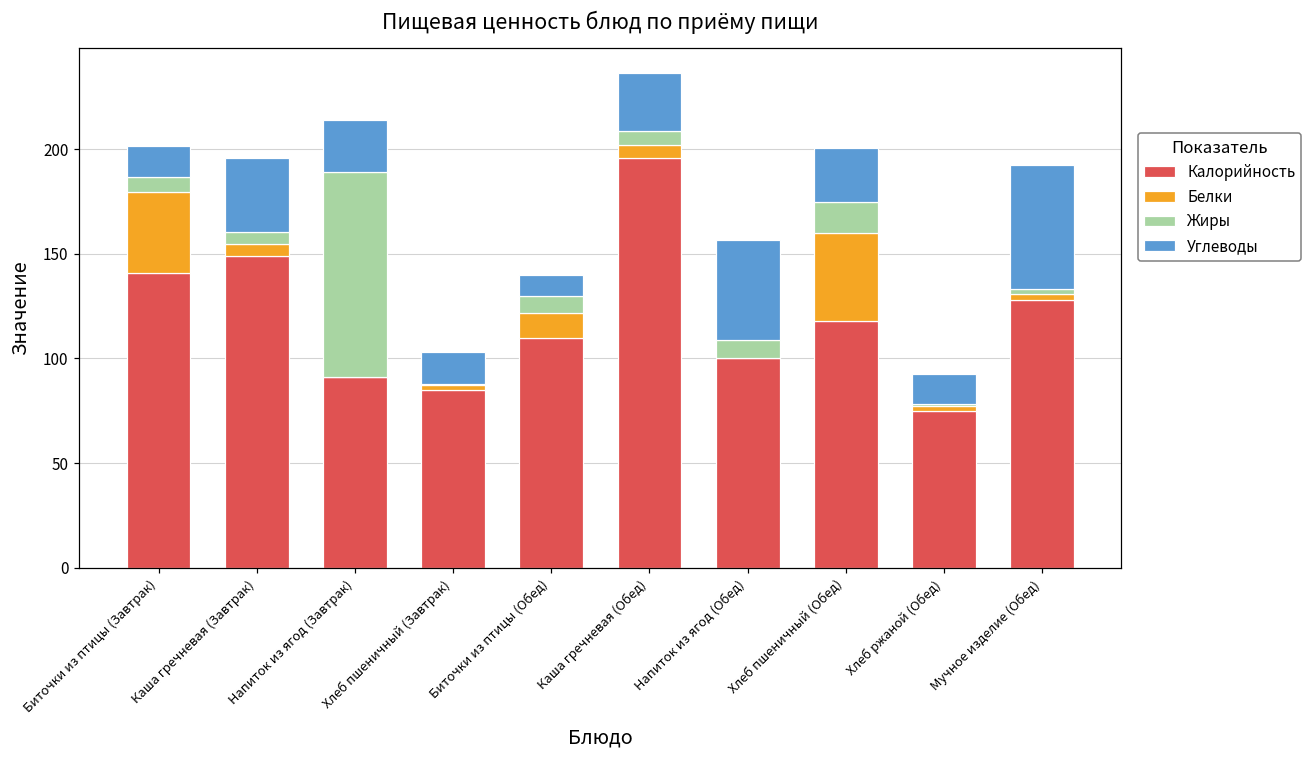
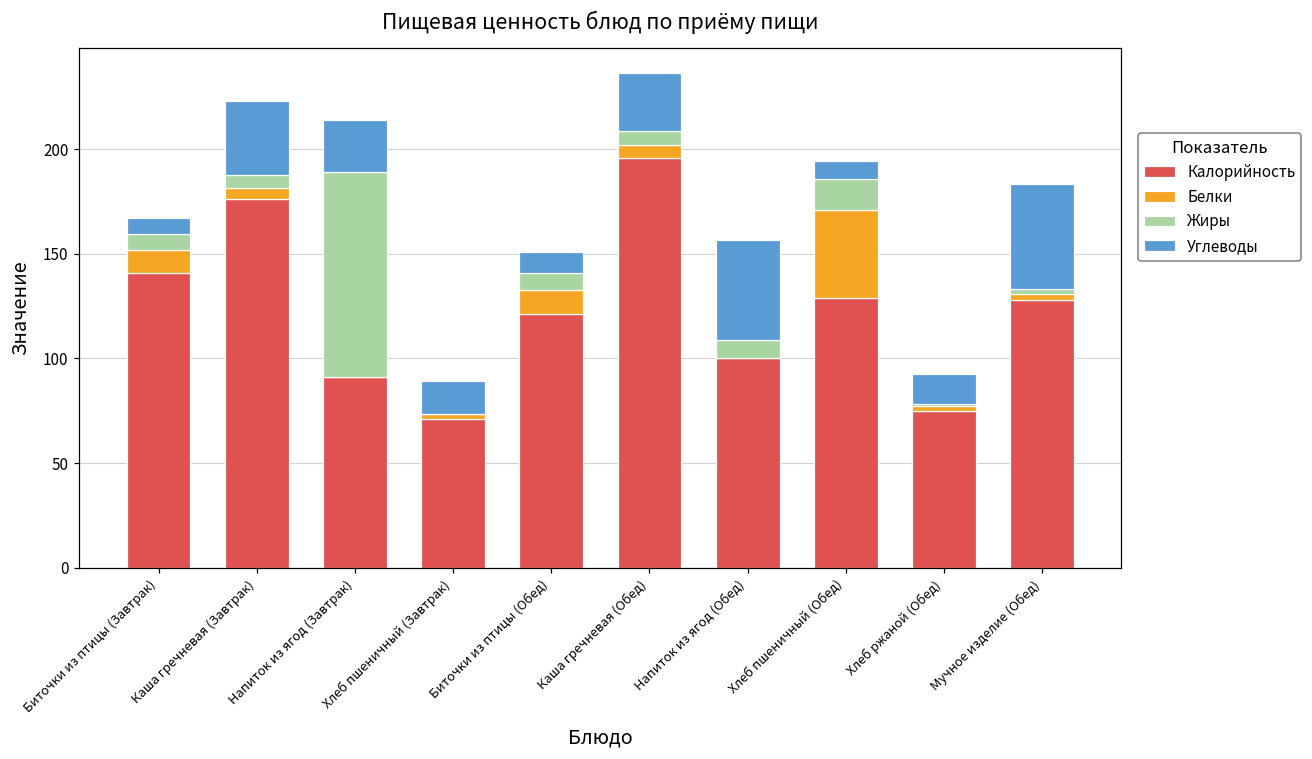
Белки, Биточки из птицы (Завтрак): 38 -> 11
Углеводы, Биточки из птицы (Завтрак): 15 -> 7
Калорийность, Каша гречневая (Завтрак): 149 -> 176
Калорийность, Хлеб пшеничный (Завтрак): 85 -> 71
Калорийность, Биточки из птицы (Обед): 110 -> 121
Калорийность, Хлеб пшеничный (Обед): 118 -> 129
Углеводы, Хлеб пшеничный (Обед): 26 -> 9
Углеводы, Мучное изделие (Обед): 59 -> 50
